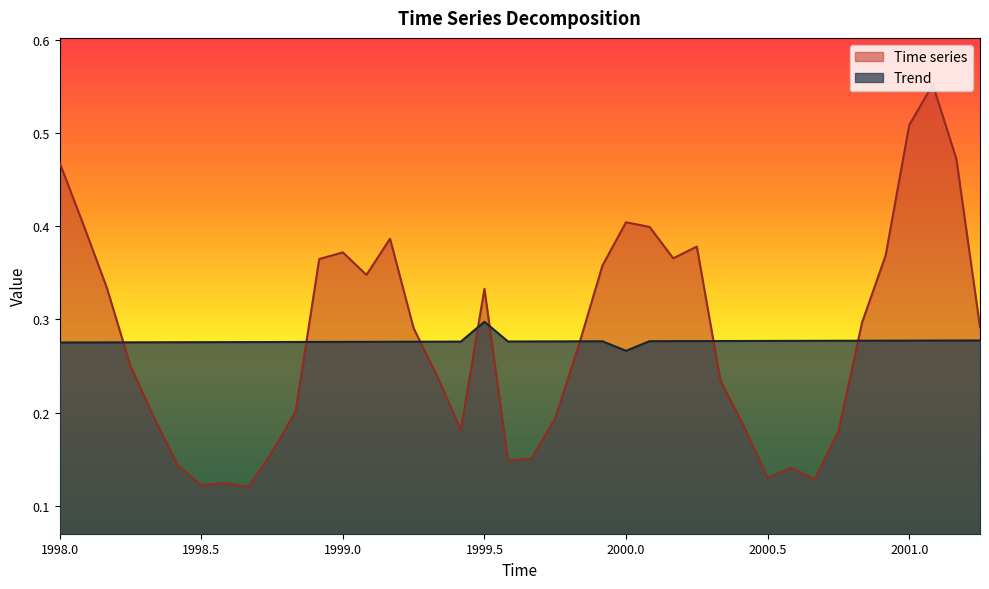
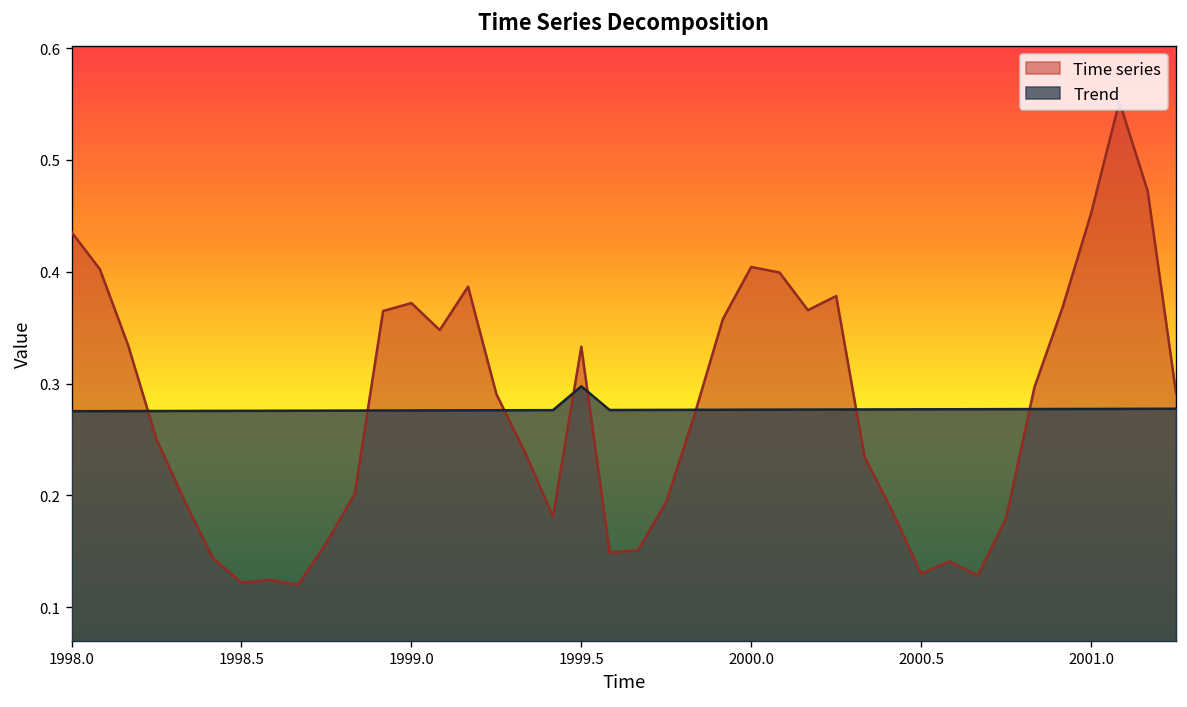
Time series, 1998.0: 0.47 -> 0.44
Trend, 2000.0: 0.27 -> 0.28
Time series, 2001.0: 0.51 -> 0.45
